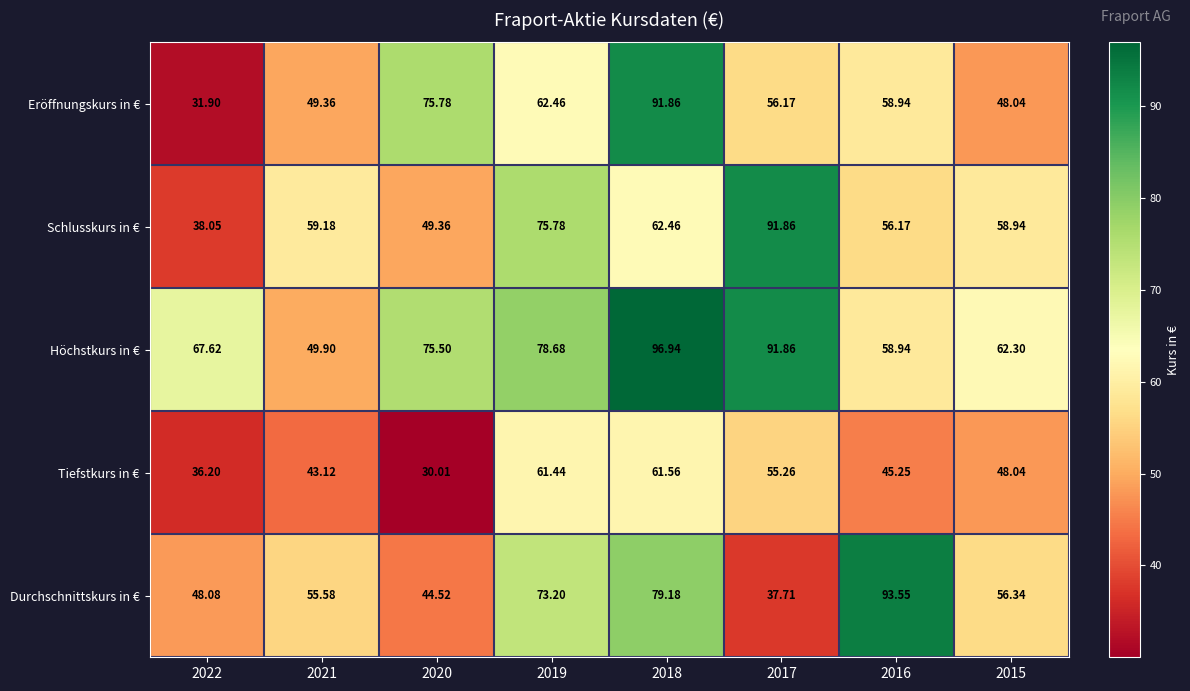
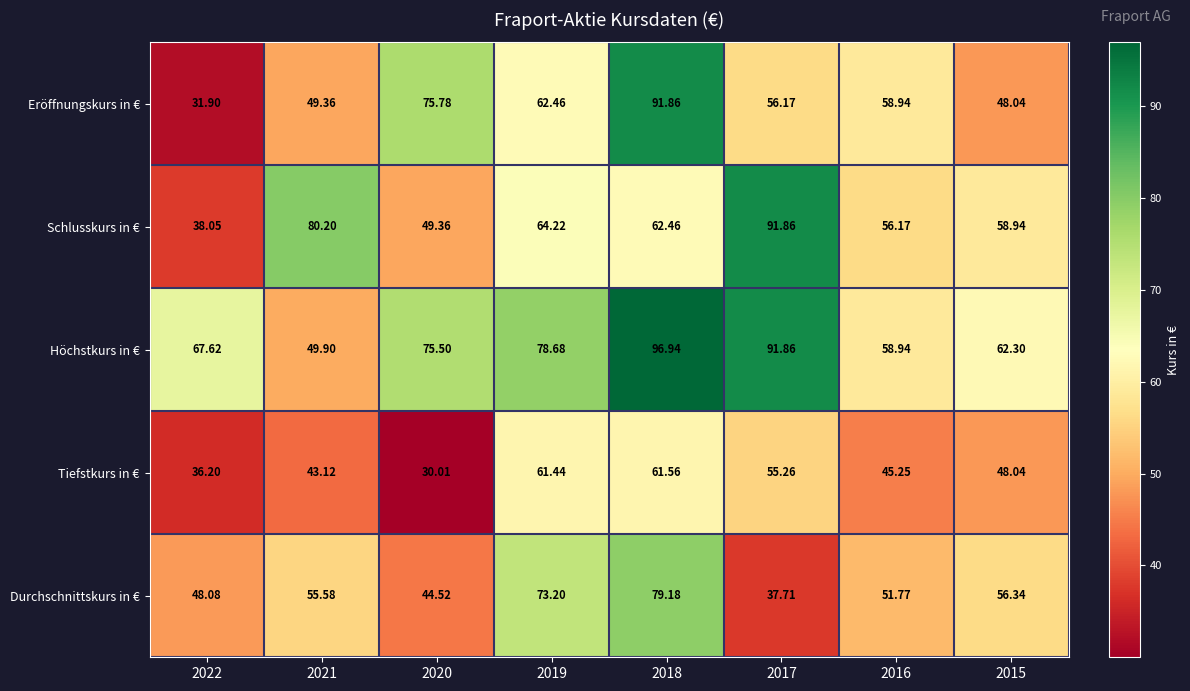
Schlusskurs in €, 2021: 59.18 -> 80.20
Schlusskurs in €, 2019: 75.78 -> 64.22
Durchschnittskurs in €, 2016: 93.55 -> 51.77
